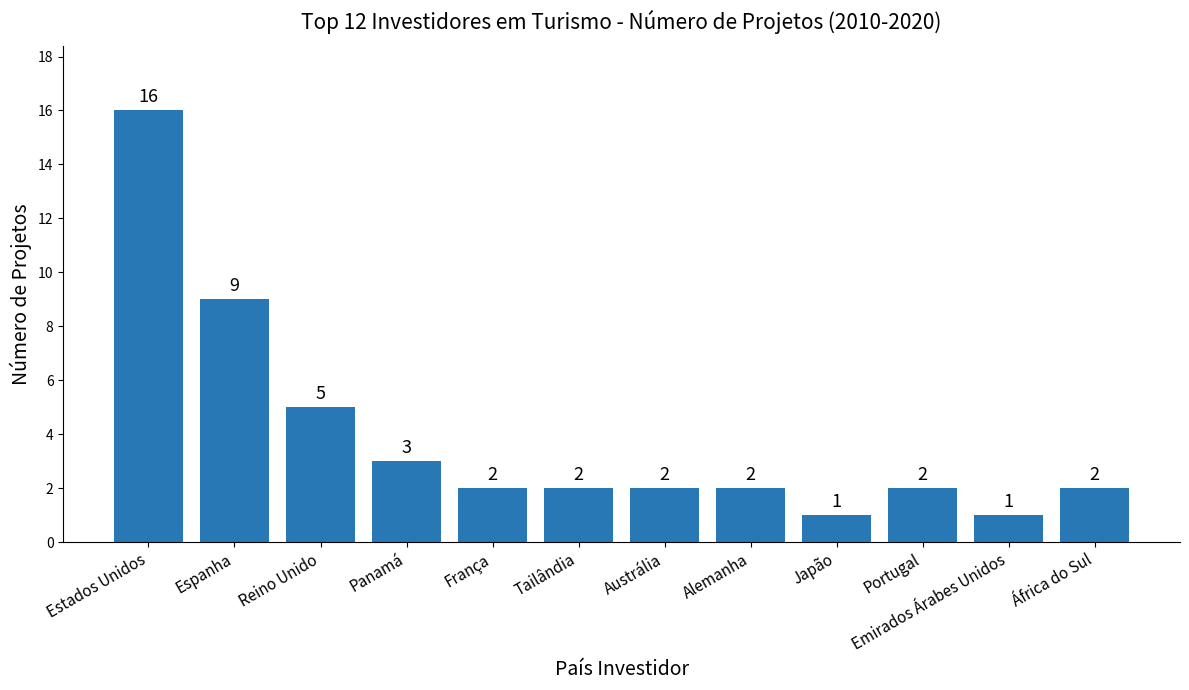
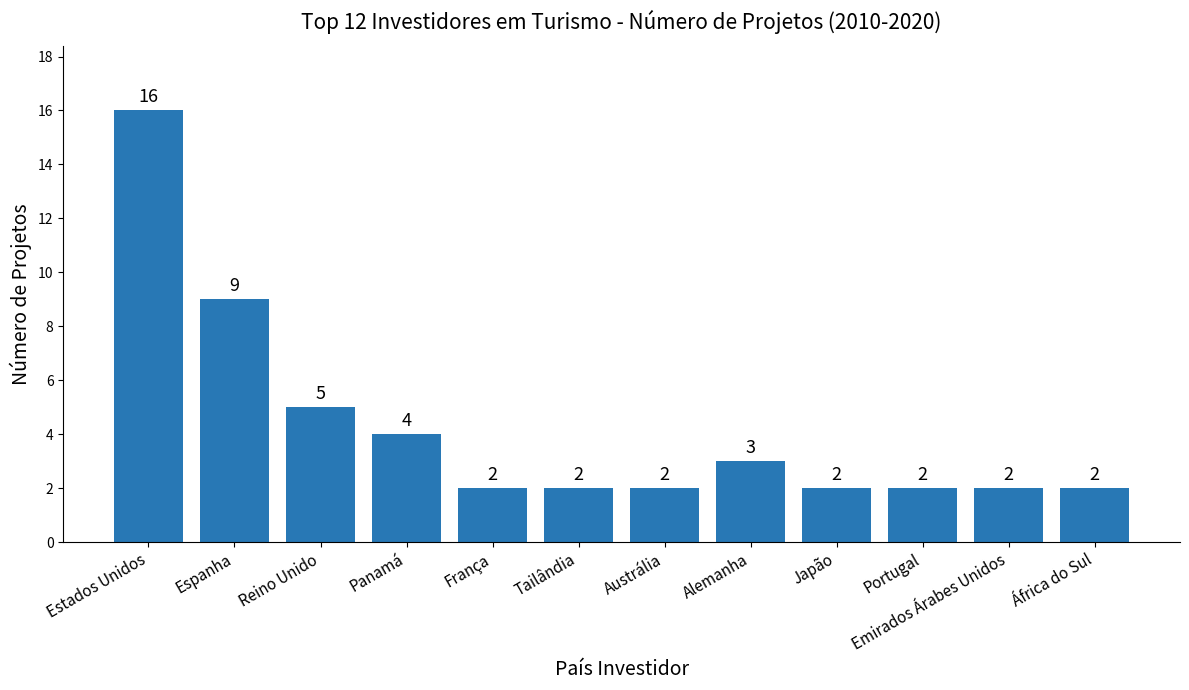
Panamá: 3 -> 4
Alemanha: 2 -> 3
Japão: 1 -> 2
Emirados Árabes Unidos: 1 -> 2
